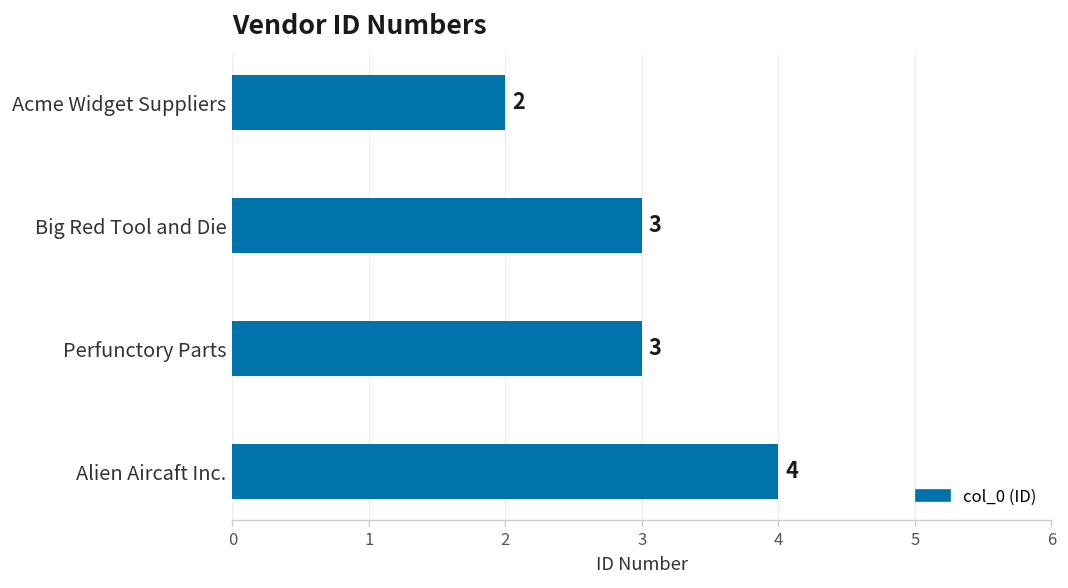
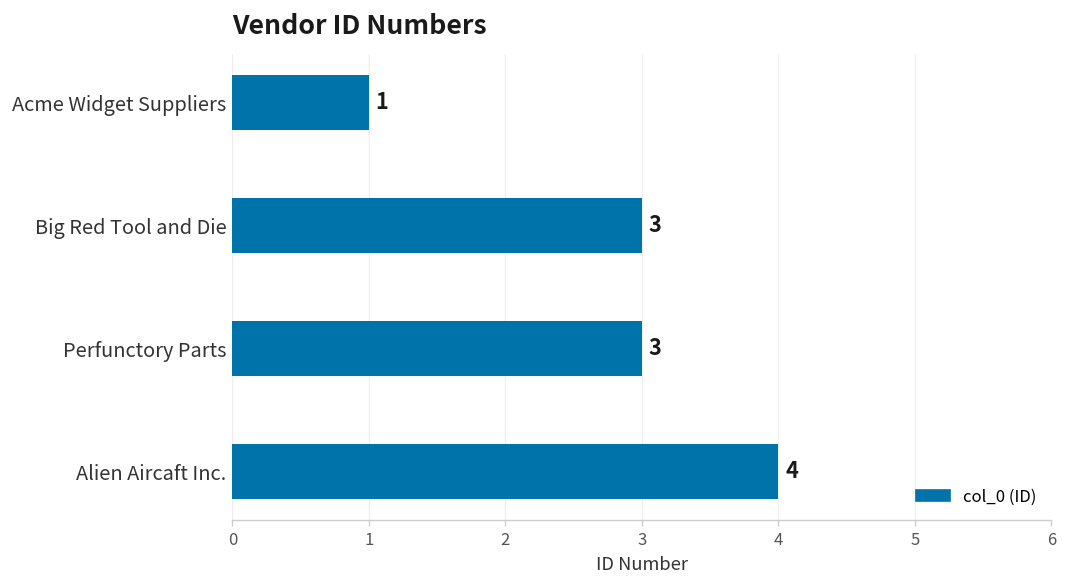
Acme Widget Suppliers: 2 -> 1
